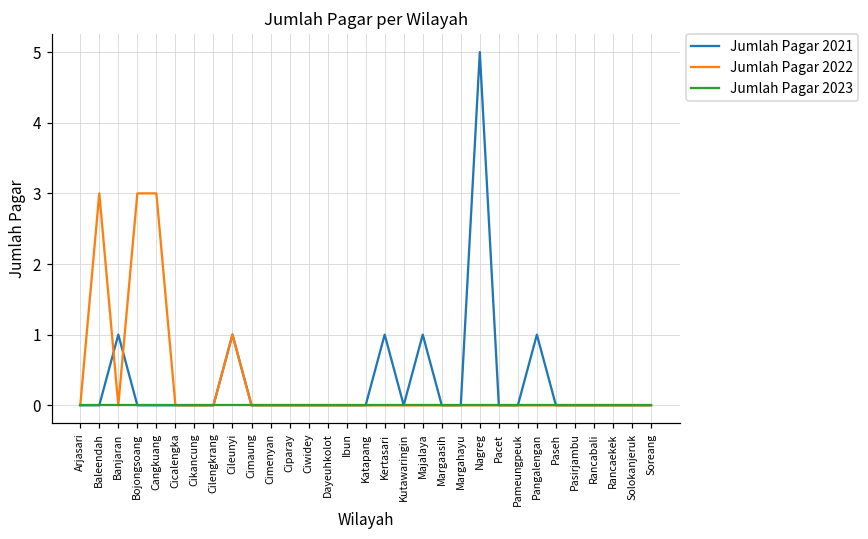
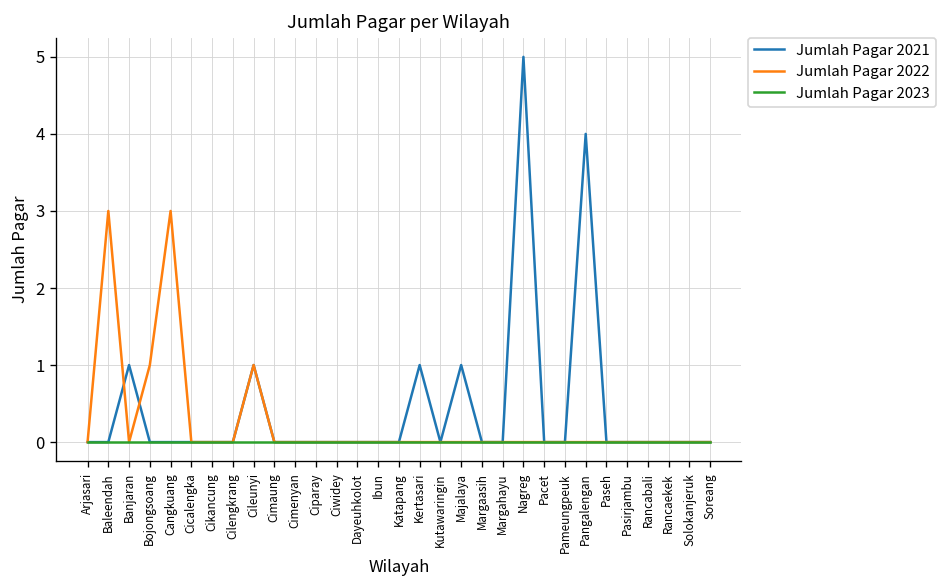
Jumlah Pagar 2022, Bojongsoang: 3 -> 1
Jumlah Pagar 2021, Pangalengan: 1 -> 4
